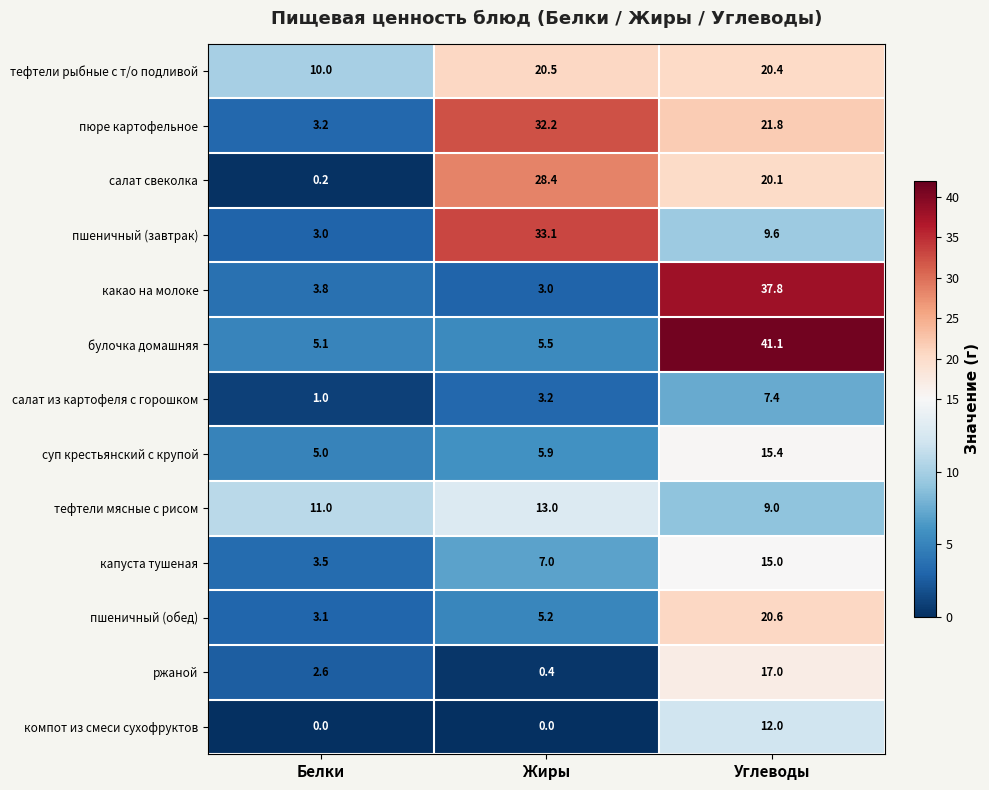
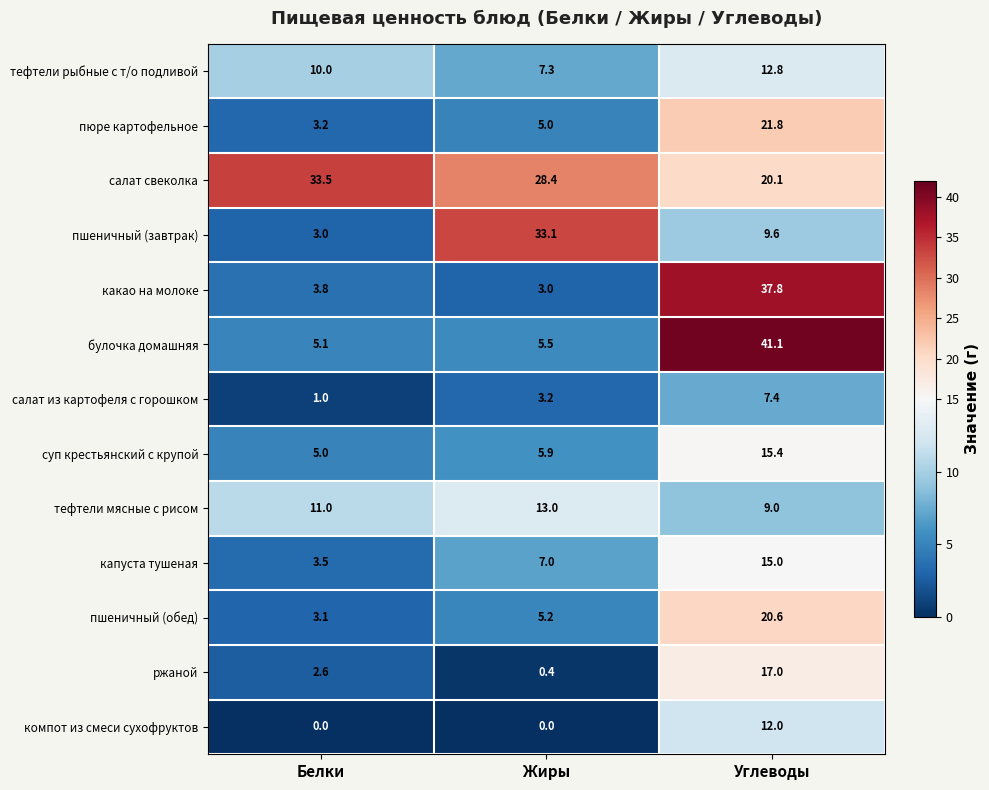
тефтели рыбные с т/о подливой, Жиры: 20.5 -> 7.3
тефтели рыбные с т/о подливой, Углеводы: 20.4 -> 12.8
пюре картофельное, Жиры: 32.2 -> 5.0
салат свеколка, Белки: 0.2 -> 33.5
